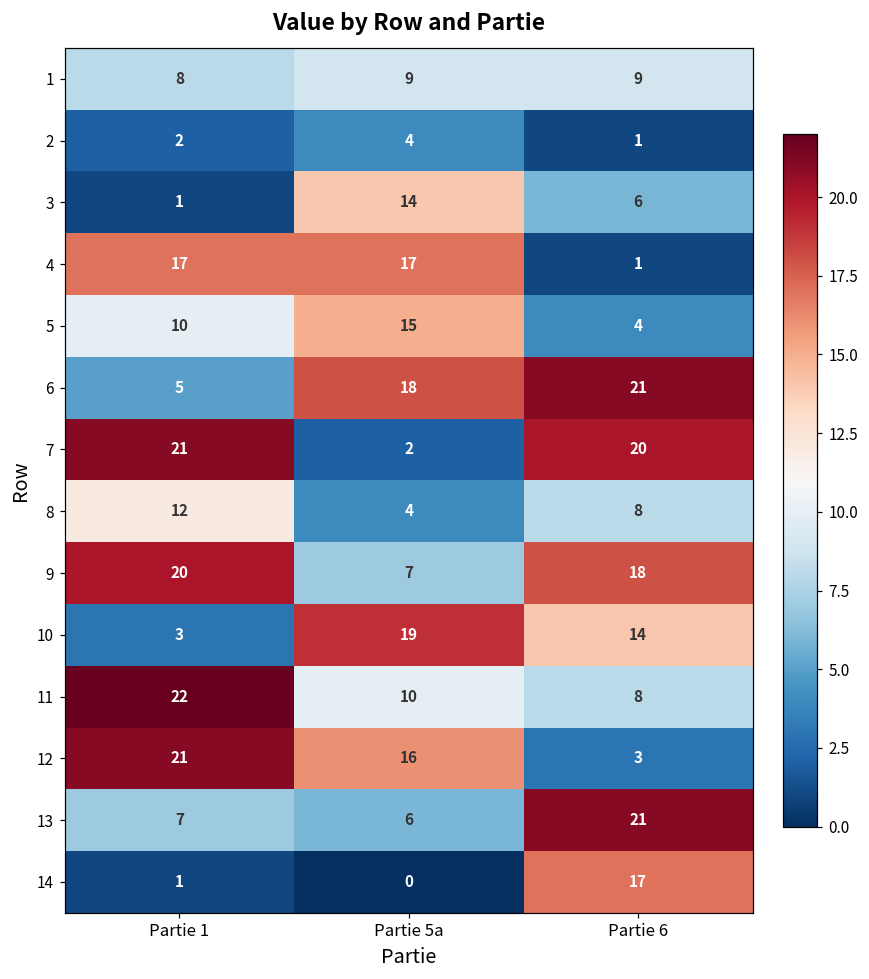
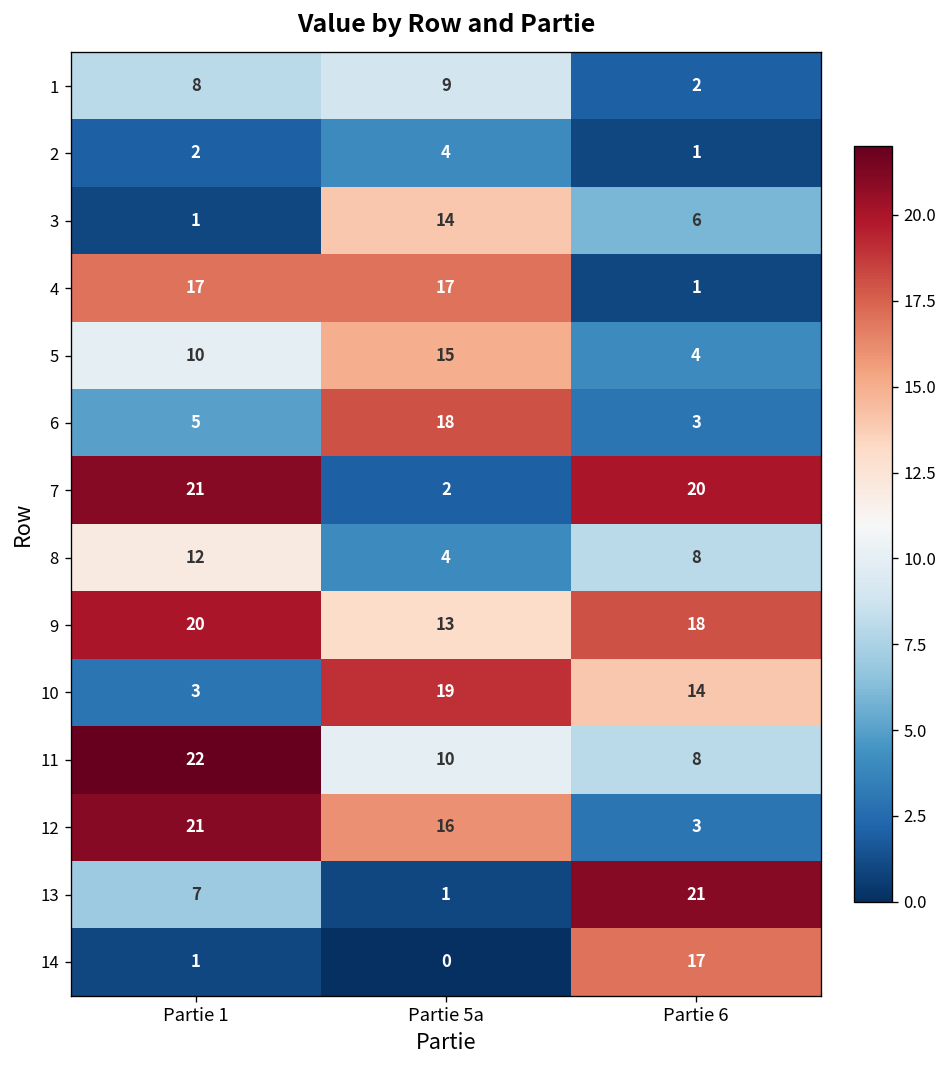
1, Partie 6: 9 -> 2
6, Partie 6: 21 -> 3
9, Partie 5a: 7 -> 13
13, Partie 5a: 6 -> 1
